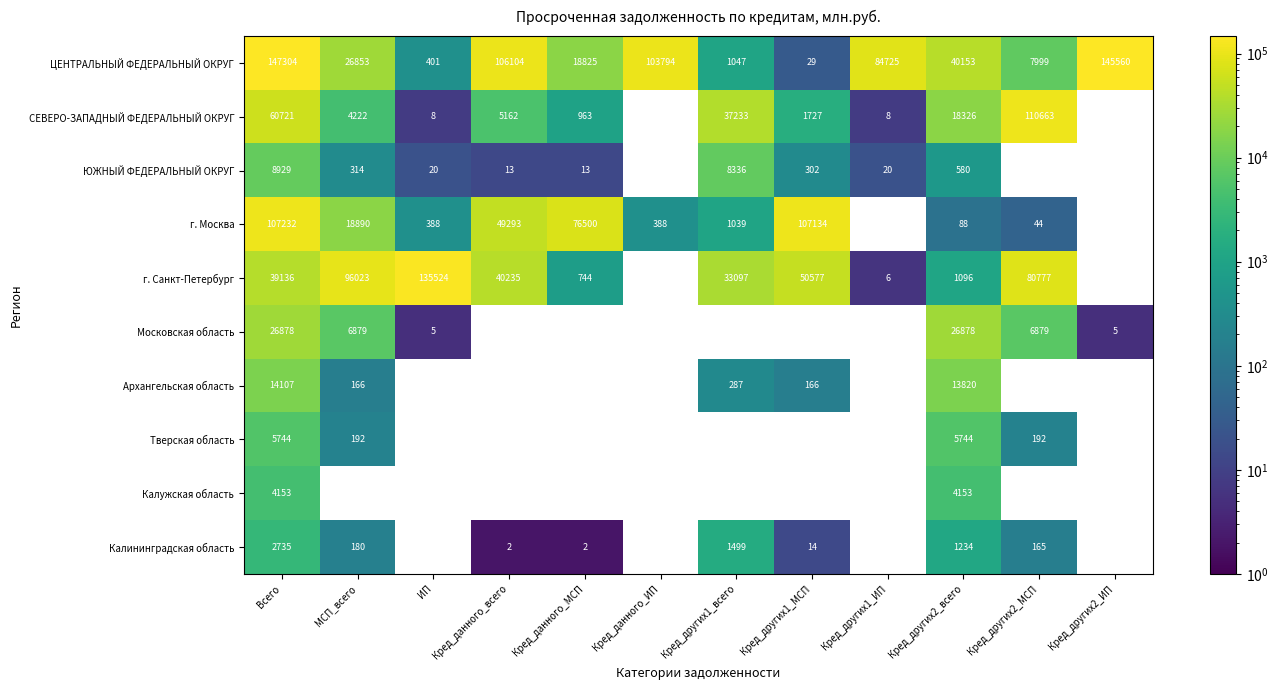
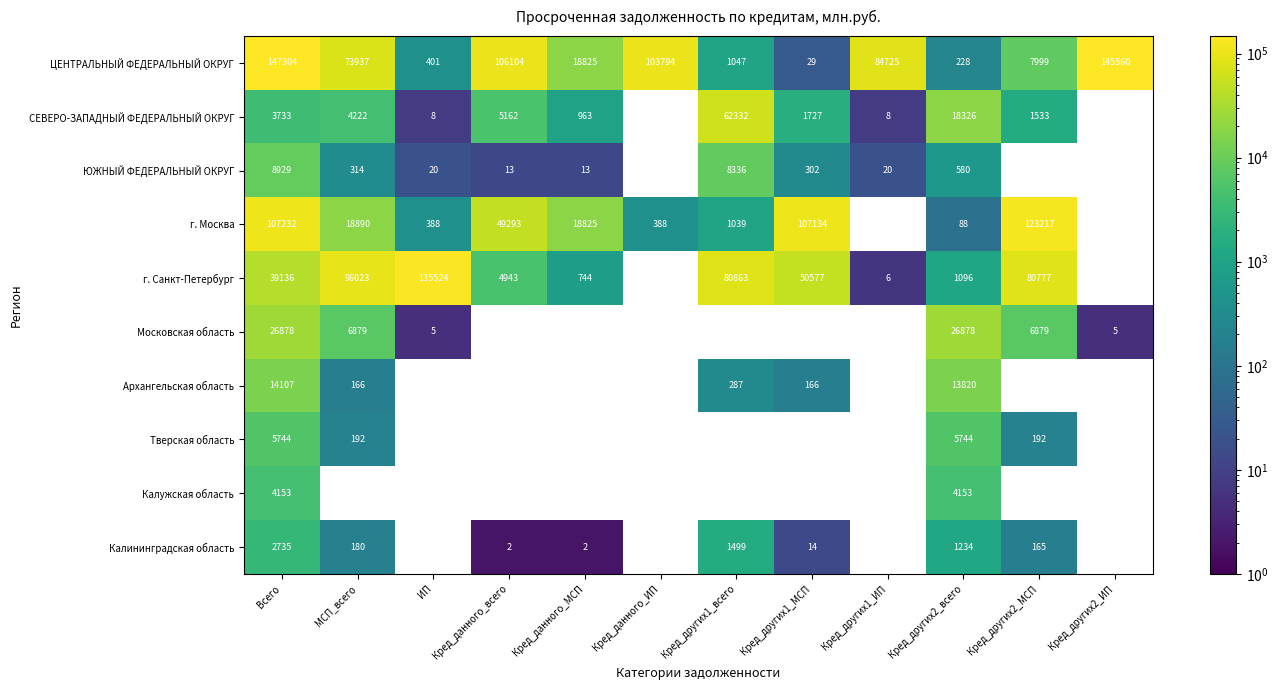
ЦЕНТРАЛЬНЫЙ ФЕДЕРАЛЬНЫЙ ОКРУГ, МСП_всего: 26853 -> 73937
ЦЕНТРАЛЬНЫЙ ФЕДЕРАЛЬНЫЙ ОКРУГ, Кред_других2_всего: 40153 -> 228
СЕВЕРО-ЗАПАДНЫЙ ФЕДЕРАЛЬНЫЙ ОКРУГ, Всего: 60721 -> 3733
СЕВЕРО-ЗАПАДНЫЙ ФЕДЕРАЛЬНЫЙ ОКРУГ, Кред_других1_всего: 37233 -> 62332
СЕВЕРО-ЗАПАДНЫЙ ФЕДЕРАЛЬНЫЙ ОКРУГ, Кред_других2_МСП: 110663 -> 1533
г. Москва, Кред_данного_МСП: 76500 -> 18825
г. Москва, Кред_других2_МСП: 44 -> 123217
г. Санкт-Петербург, Кред_данного_всего: 40235 -> 4943
г. Санкт-Петербург, Кред_других1_всего: 33097 -> 80863
